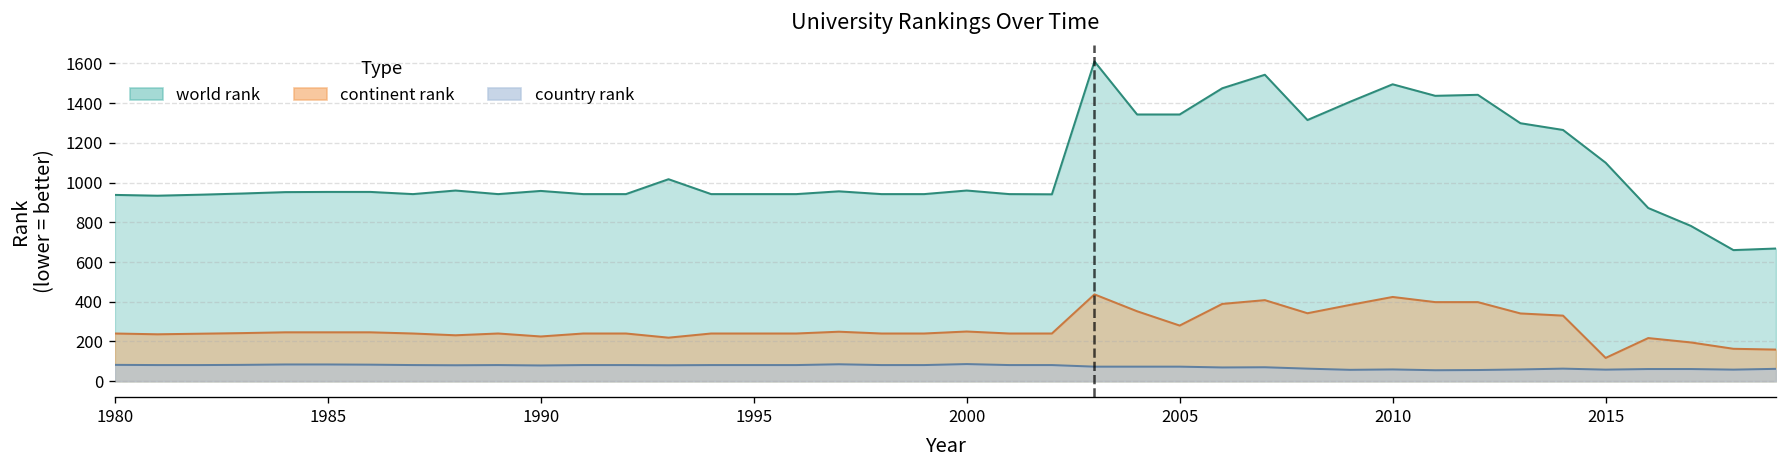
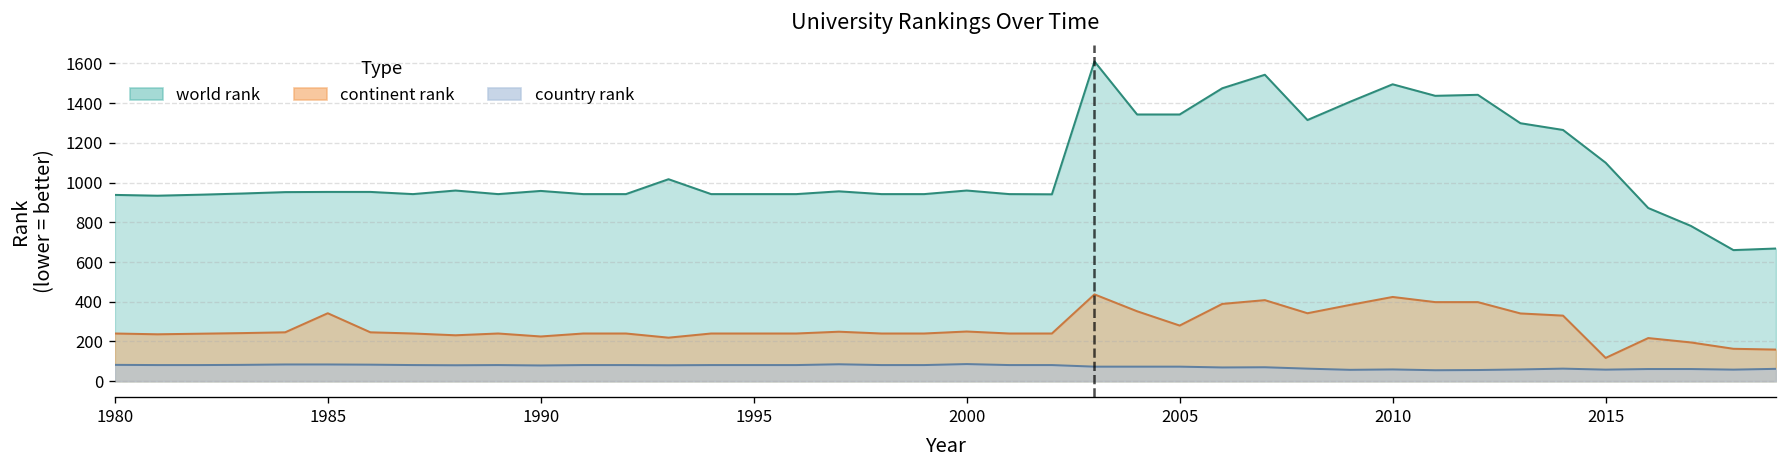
continent rank, 1985: 250 -> 340
